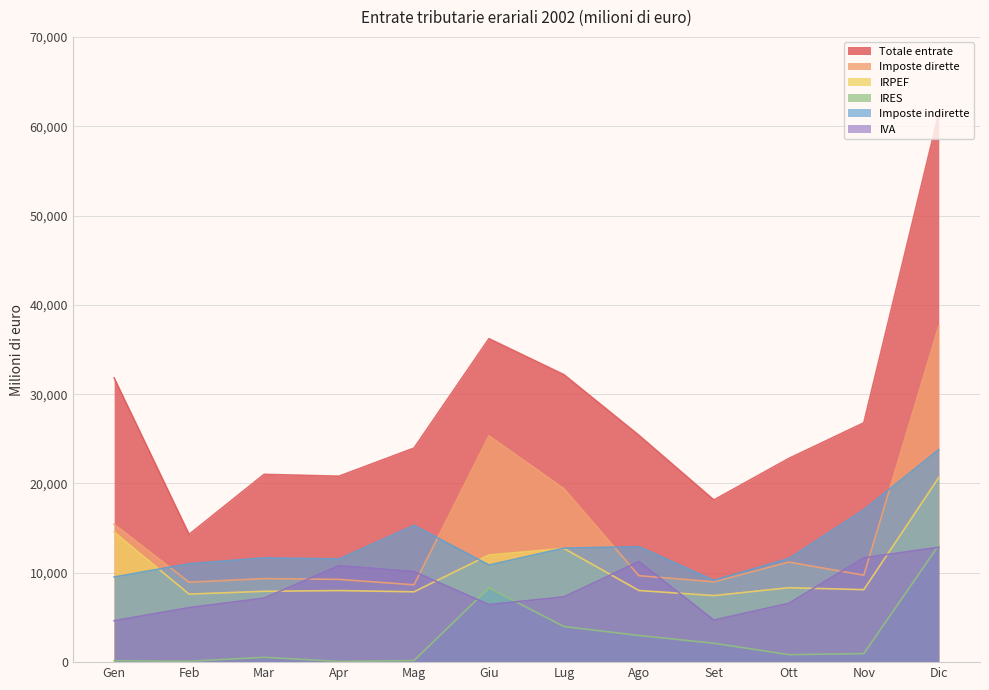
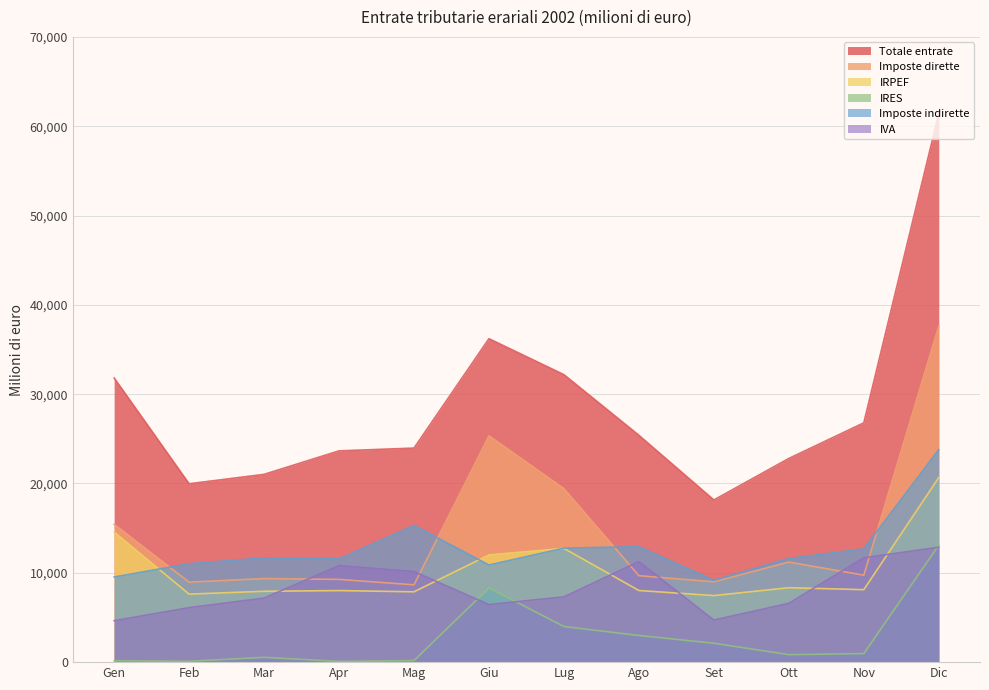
Totale entrate, Feb: 14,000 -> 20,000
Totale entrate, Apr: 21,000 -> 24,000
Imposte indirette, Nov: 17,000 -> 13,000
